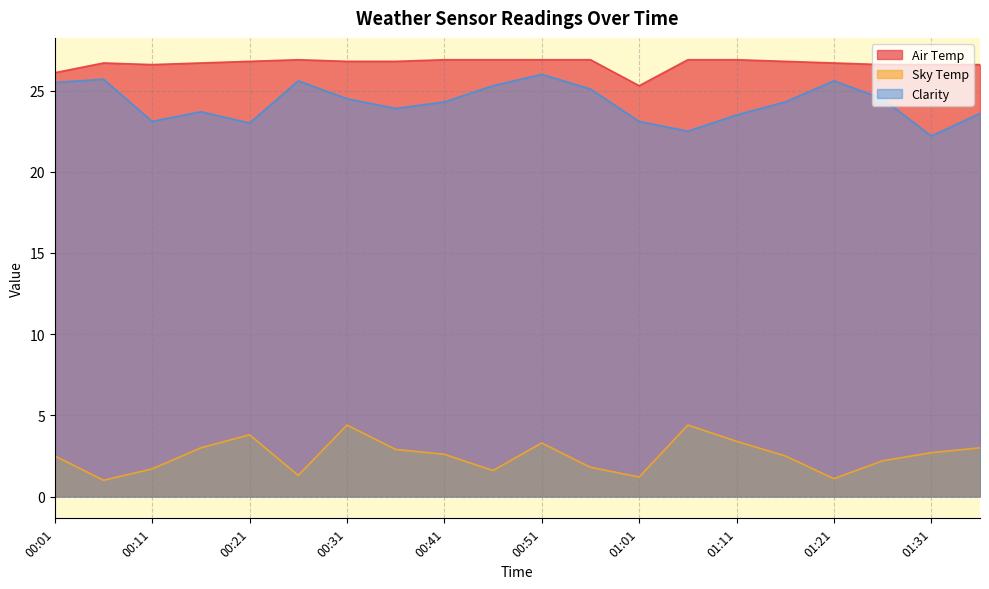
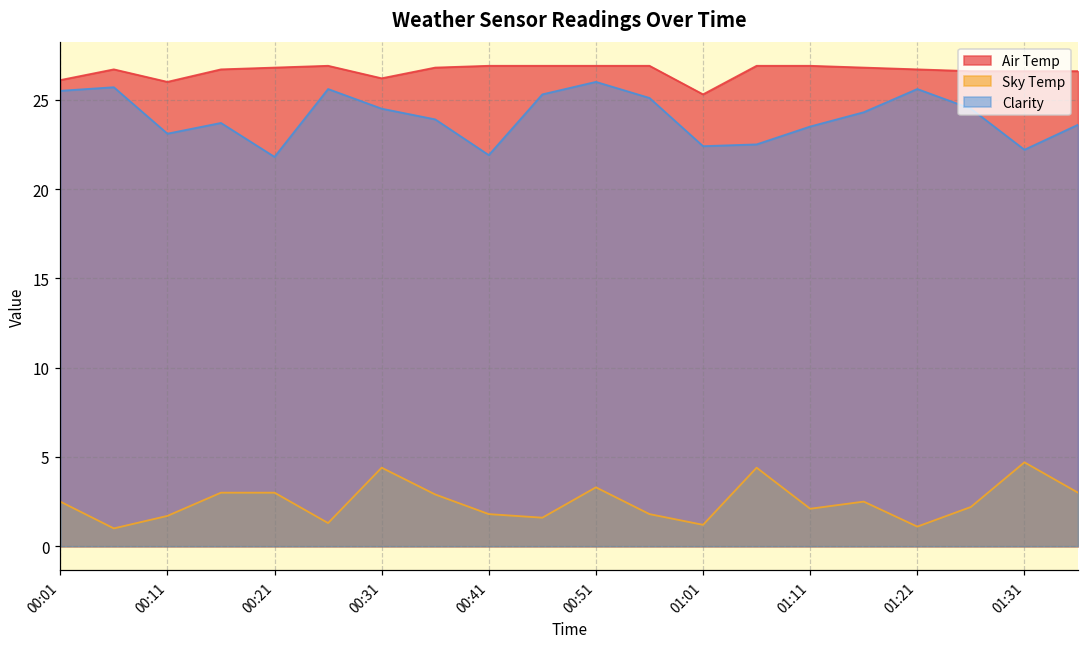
Air Temp, 00:11: 26.6 -> 26.0
Sky Temp, 00:21: 3.8 -> 3.0
Clarity, 00:21: 23.0 -> 21.8
Air Temp, 00:31: 26.8 -> 26.2
Sky Temp, 00:41: 2.6 -> 1.8
Clarity, 00:41: 24.3 -> 21.9
Clarity, 01:01: 23.1 -> 22.4
Sky Temp, 01:11: 3.4 -> 2.1
Sky Temp, 01:31: 2.7 -> 4.7
